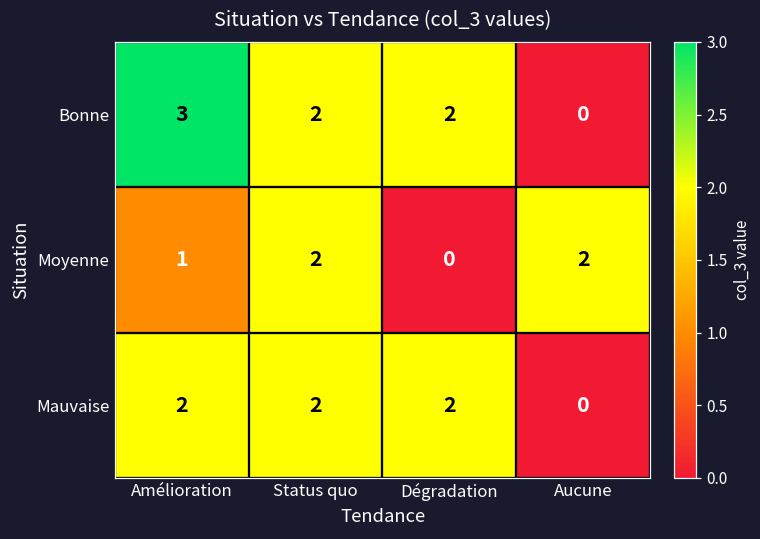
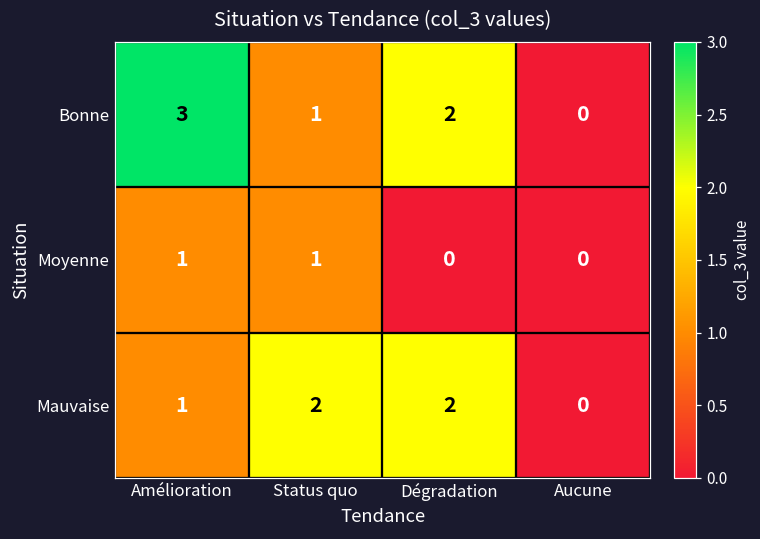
Bonne, Status quo: 2 -> 1
Moyenne, Status quo: 2 -> 1
Moyenne, Aucune: 2 -> 0
Mauvaise, Amélioration: 2 -> 1
